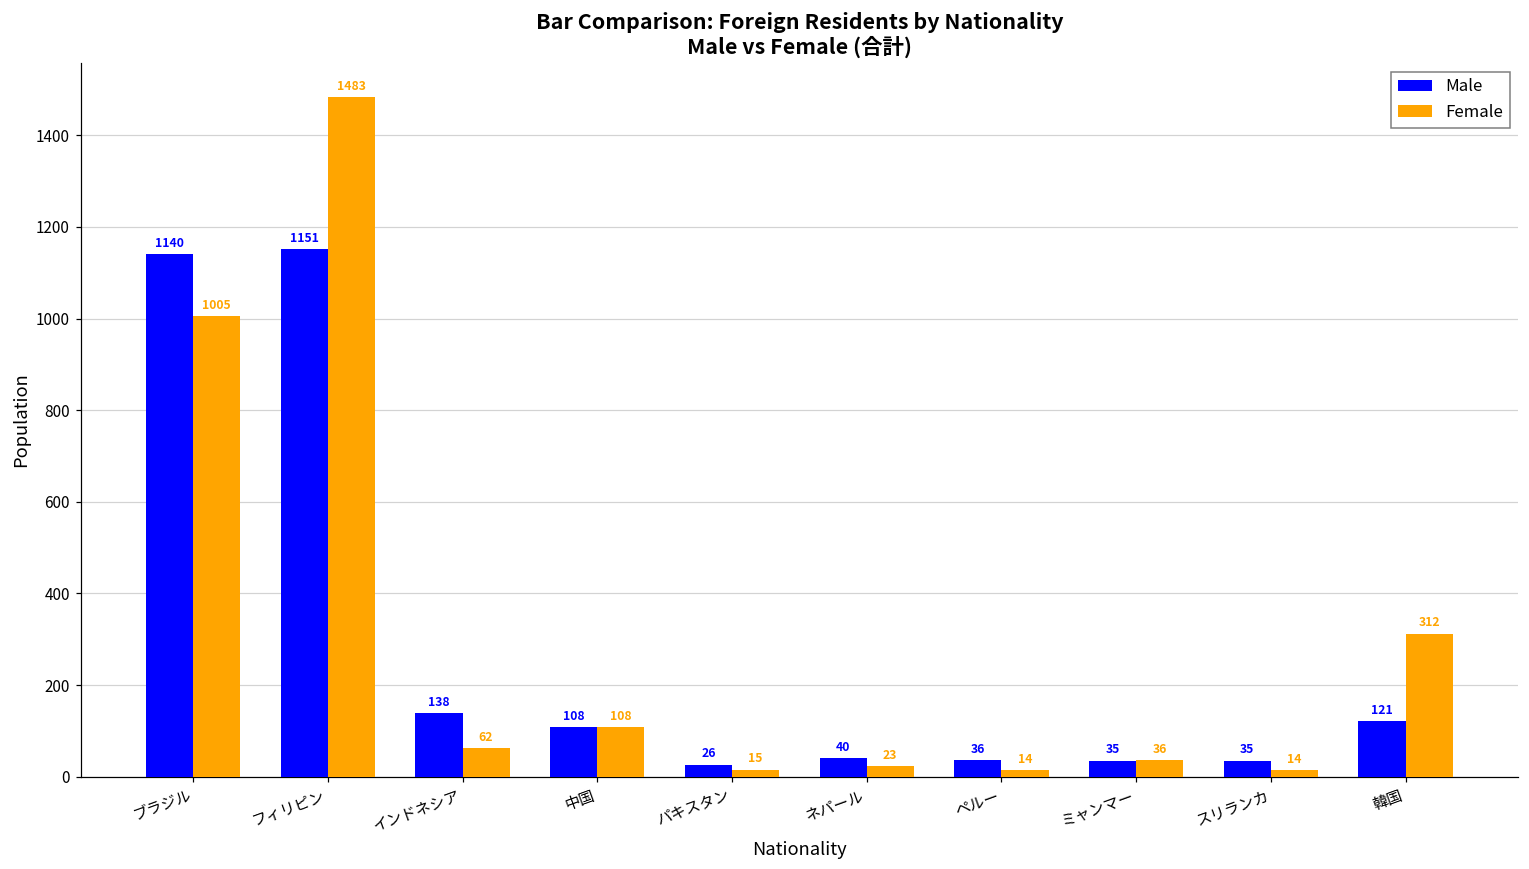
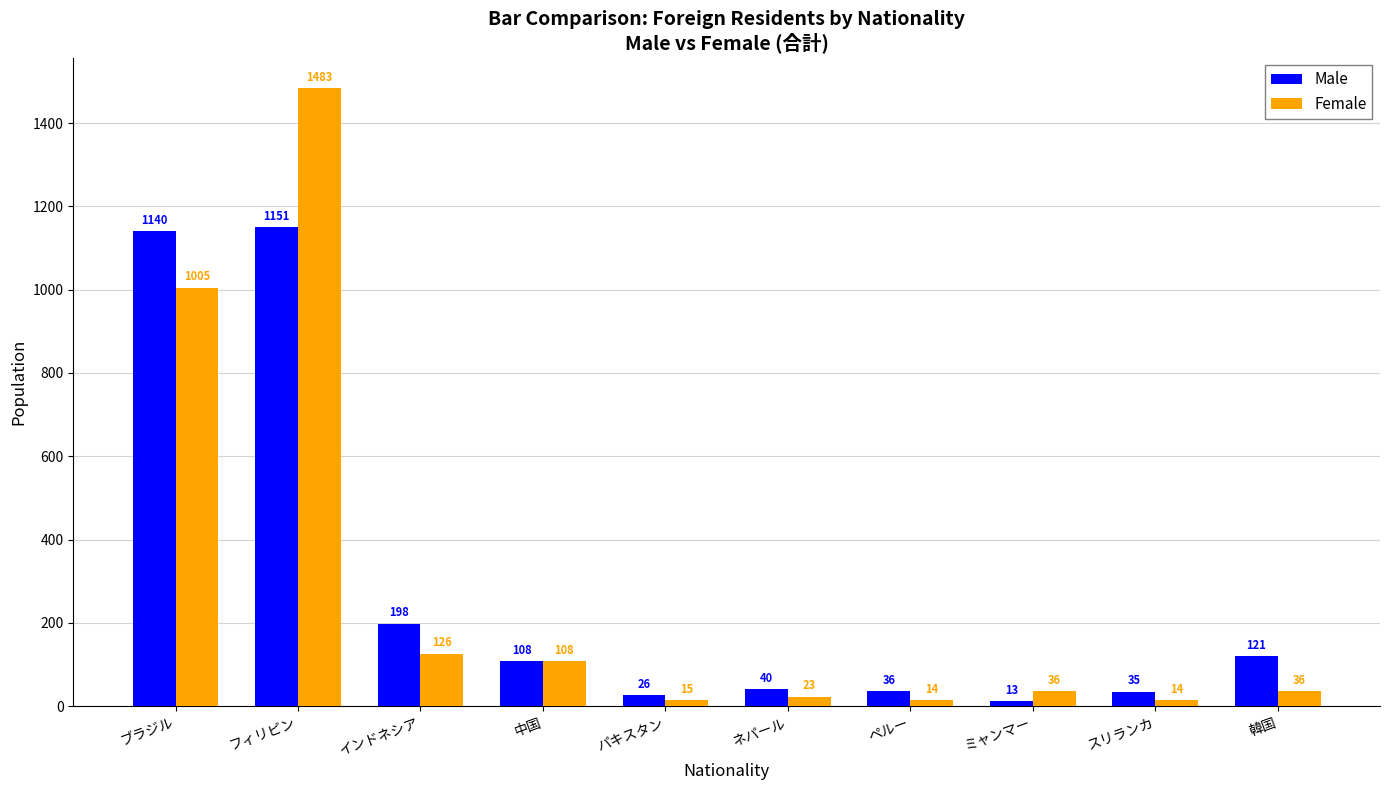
Male, インドネシア: 138 -> 198
Female, インドネシア: 62 -> 126
Male, ミャンマー: 35 -> 13
Female, 韓国: 312 -> 36
